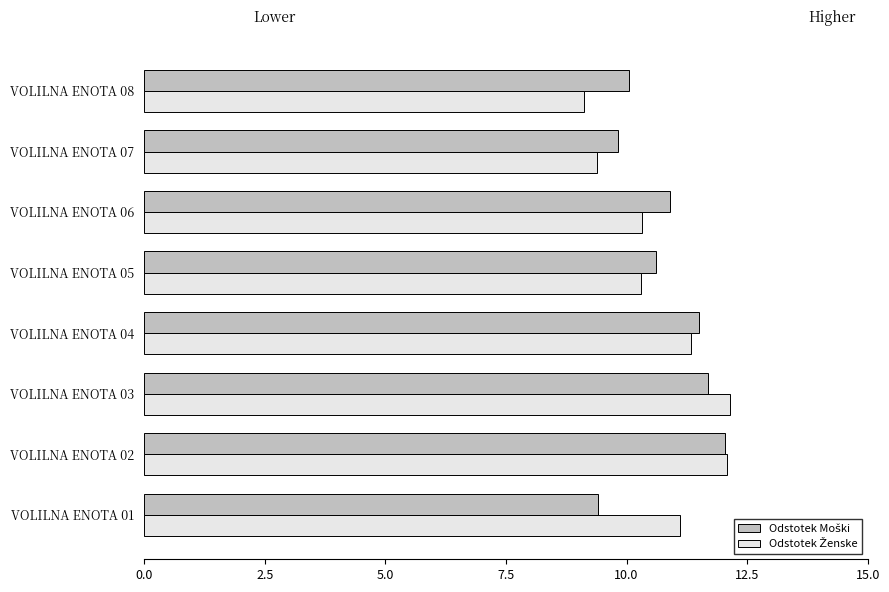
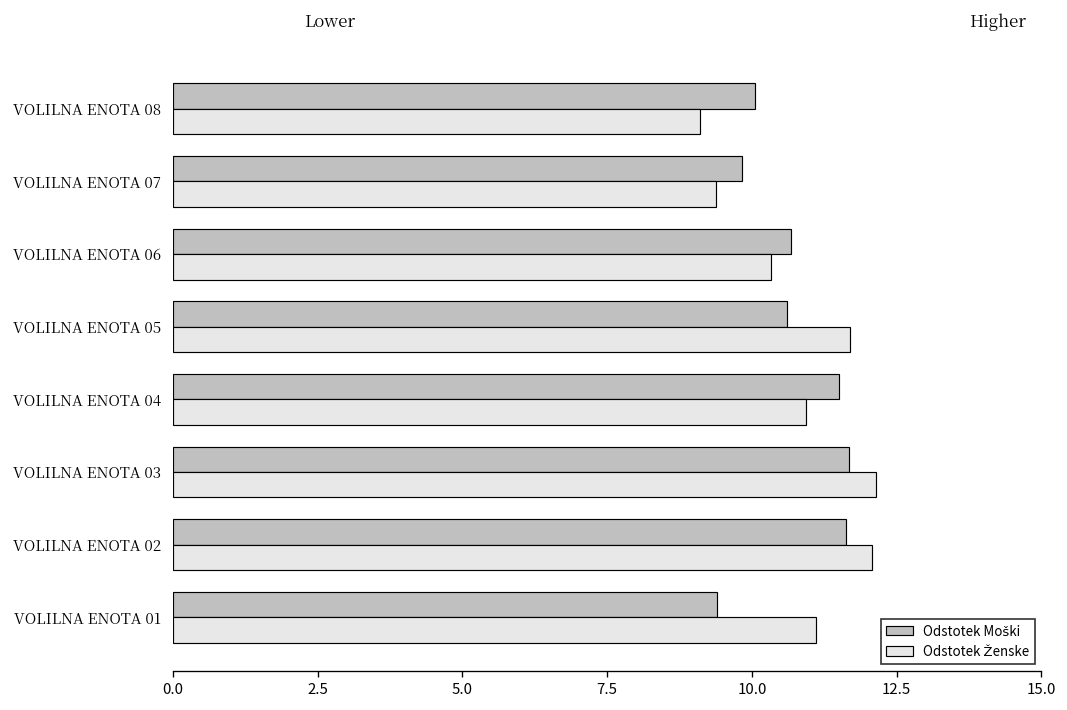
Odstotek Moški, VOLILNA ENOTA 06: 10.9 -> 10.7
Odstotek Ženske, VOLILNA ENOTA 05: 10.3 -> 11.7
Odstotek Ženske, VOLILNA ENOTA 04: 11.3 -> 10.9
Odstotek Moški, VOLILNA ENOTA 02: 12.1 -> 11.6
